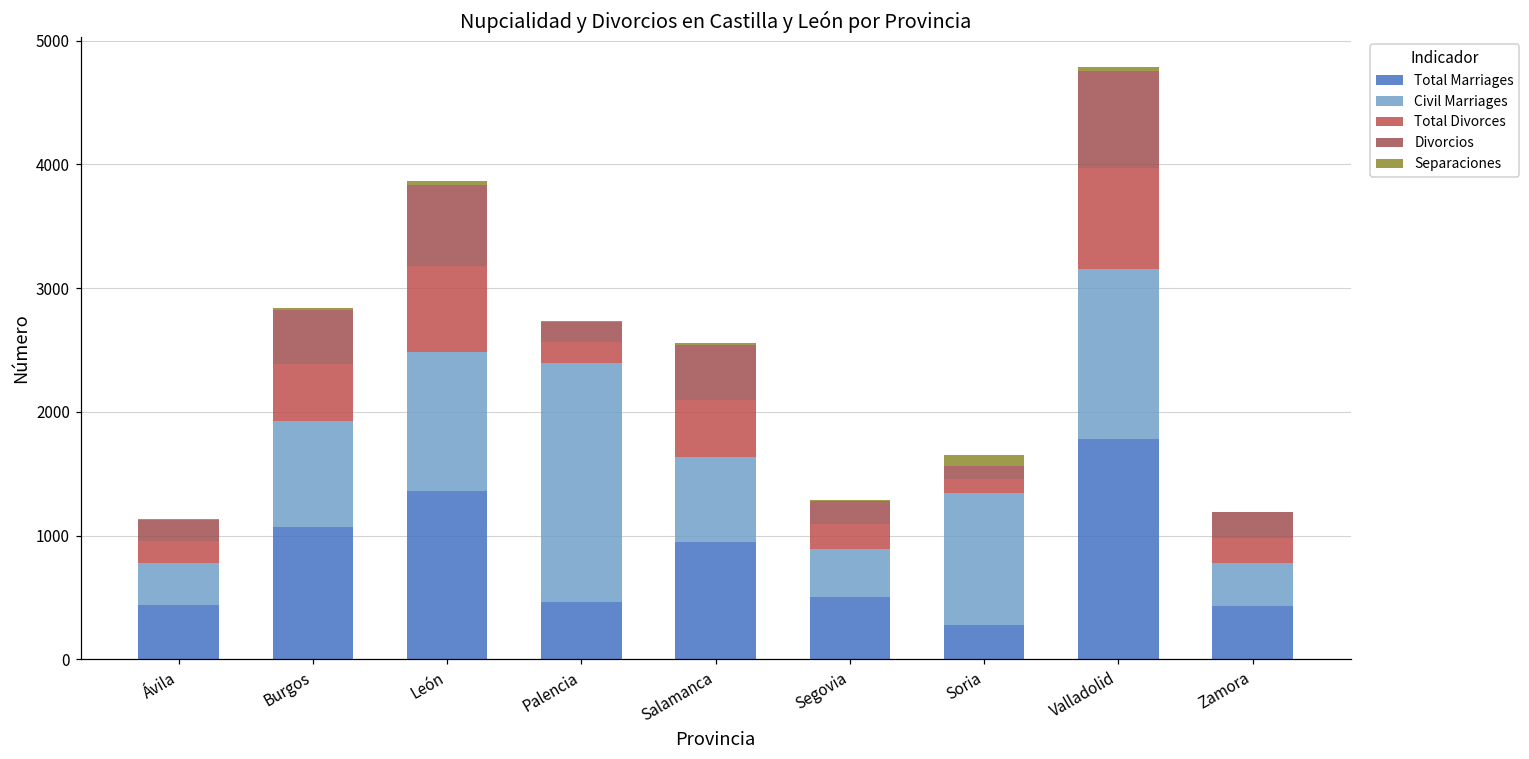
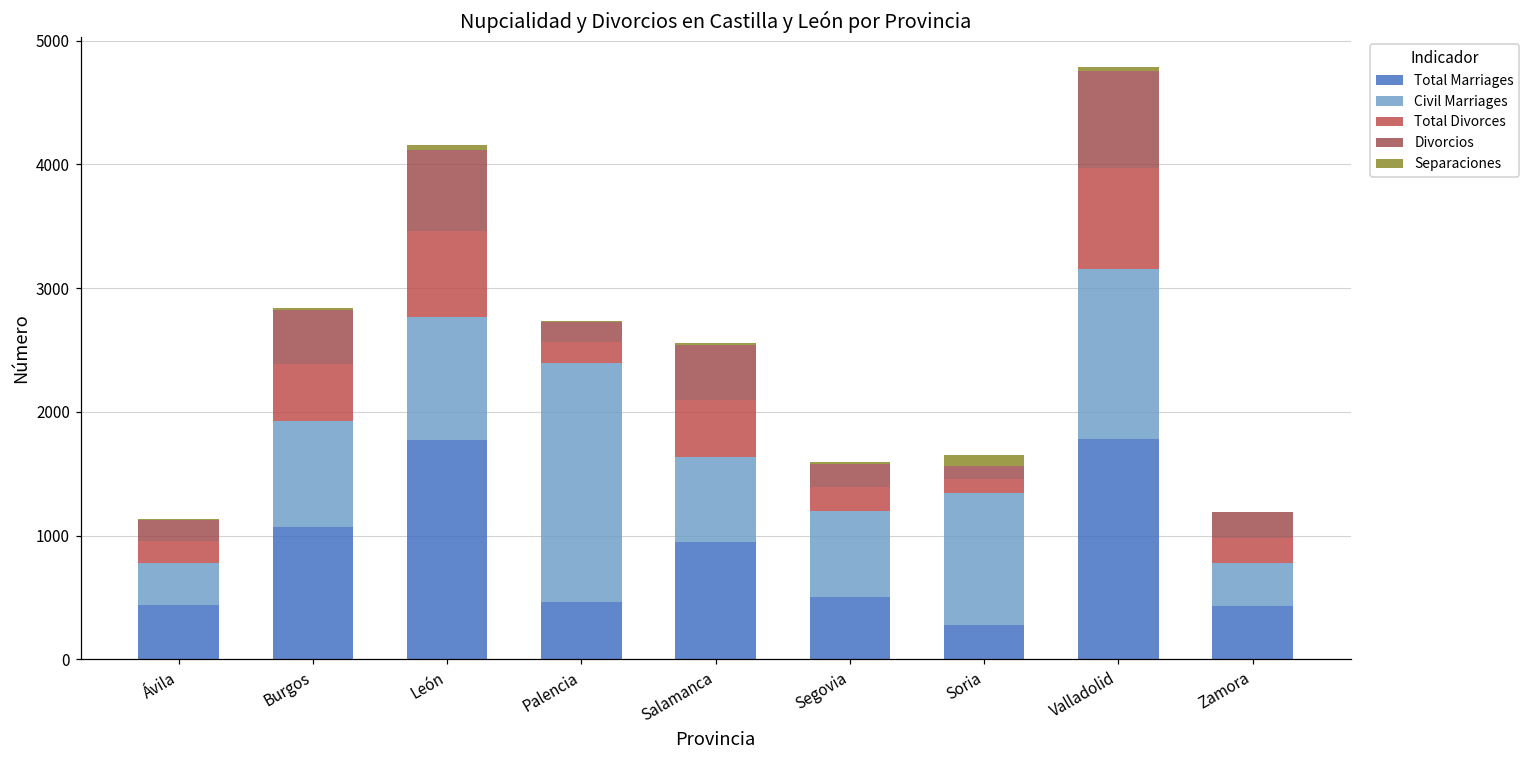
Total Marriages, León: 1360 -> 1780
Civil Marriages, León: 1130 -> 1000
Civil Marriages, Segovia: 400 -> 700
